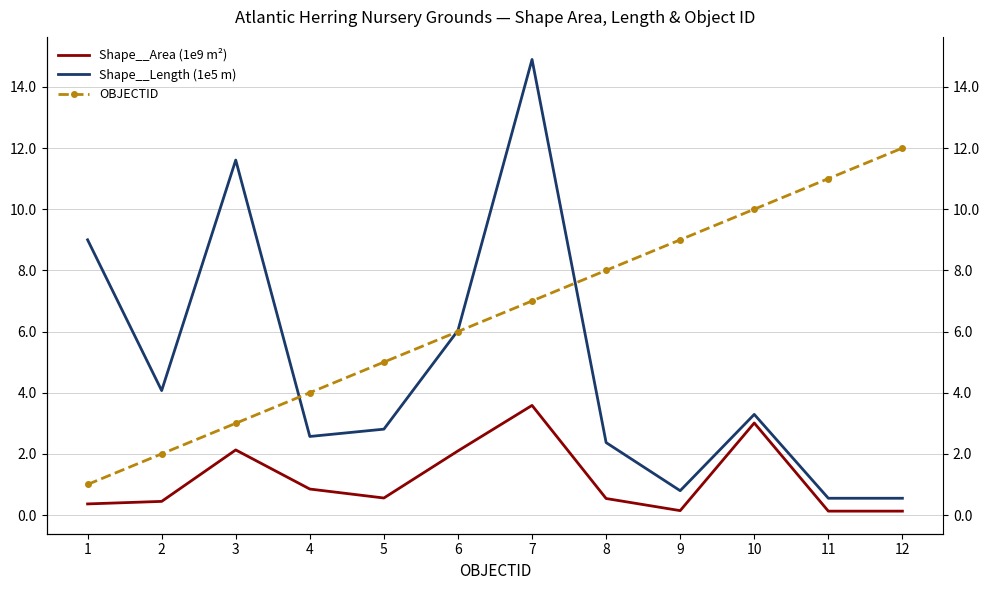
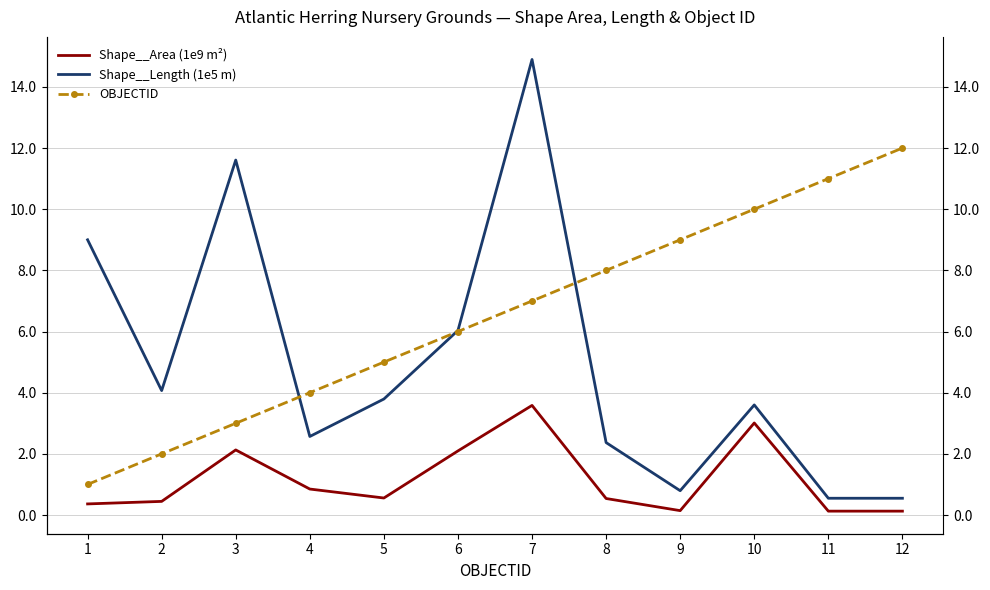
Shape__Length (1e5 m), 5: 2.8 -> 3.8
Shape__Length (1e5 m), 10: 3.3 -> 3.6
